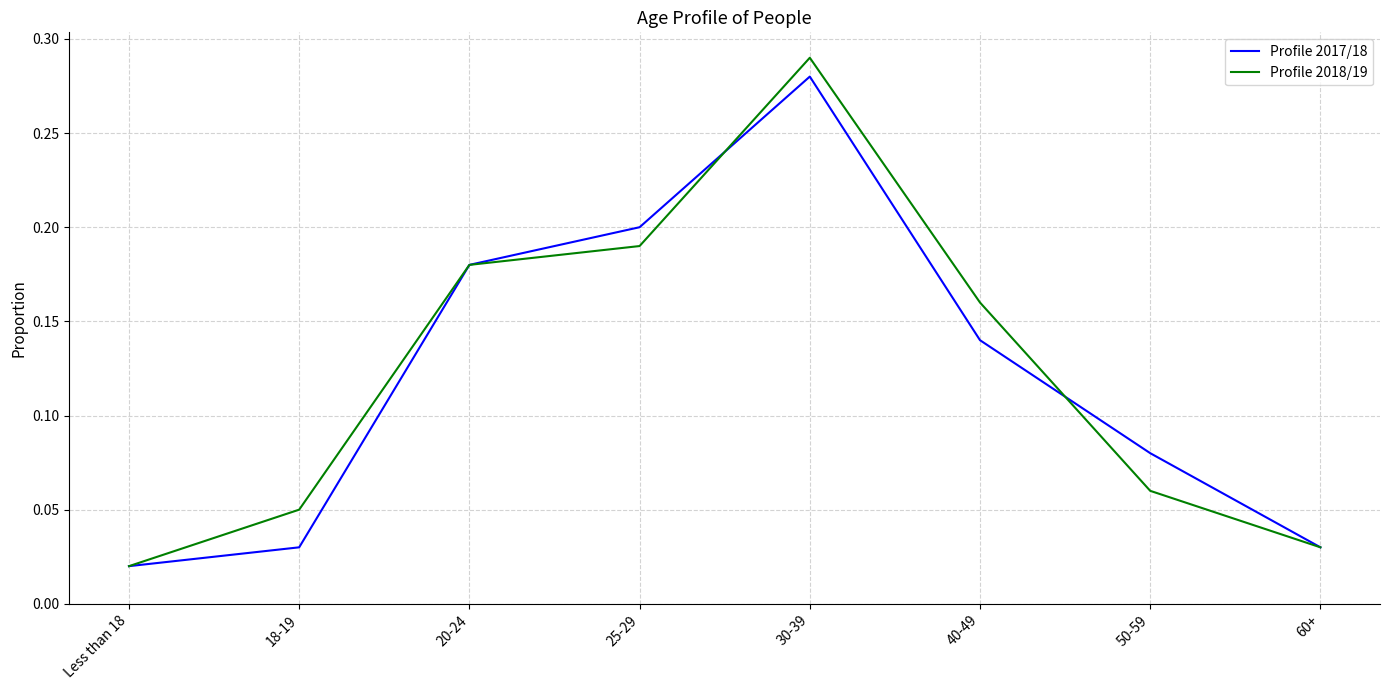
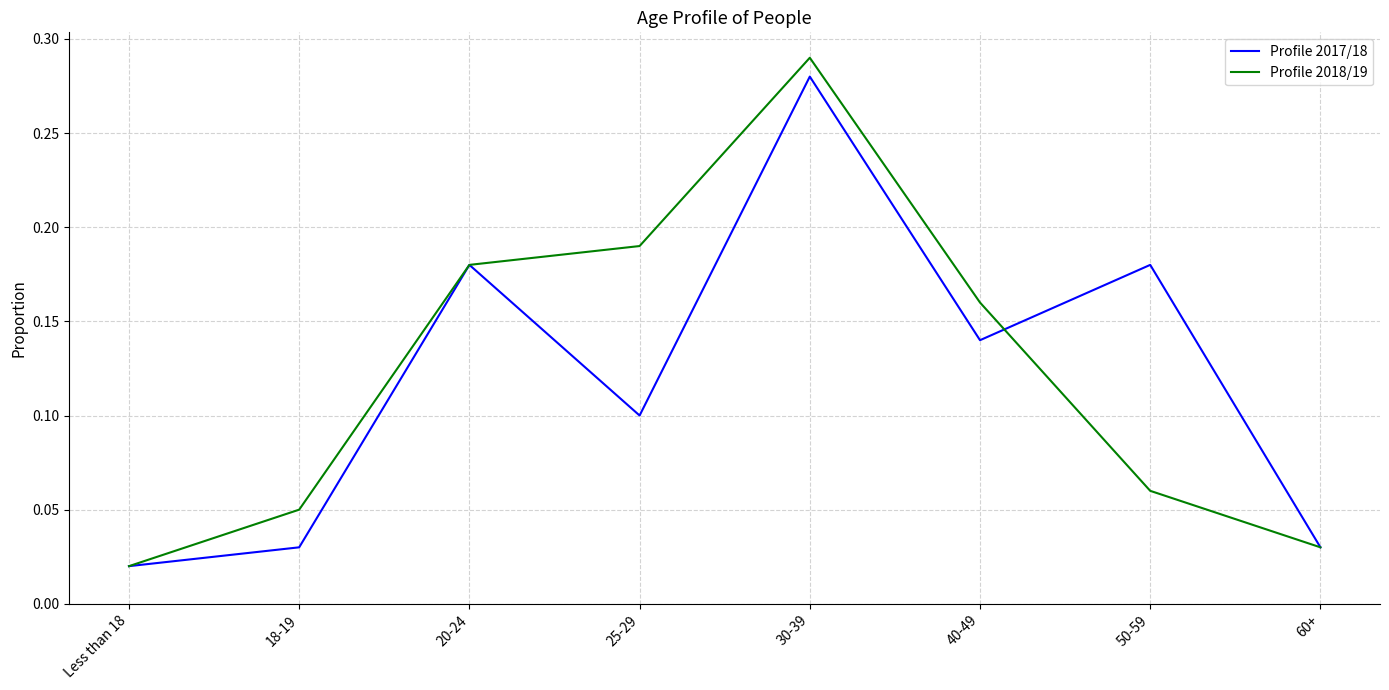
Profile 2017/18, 25-29: 0.2 -> 0.1
Profile 2017/18, 50-59: 0.08 -> 0.18
